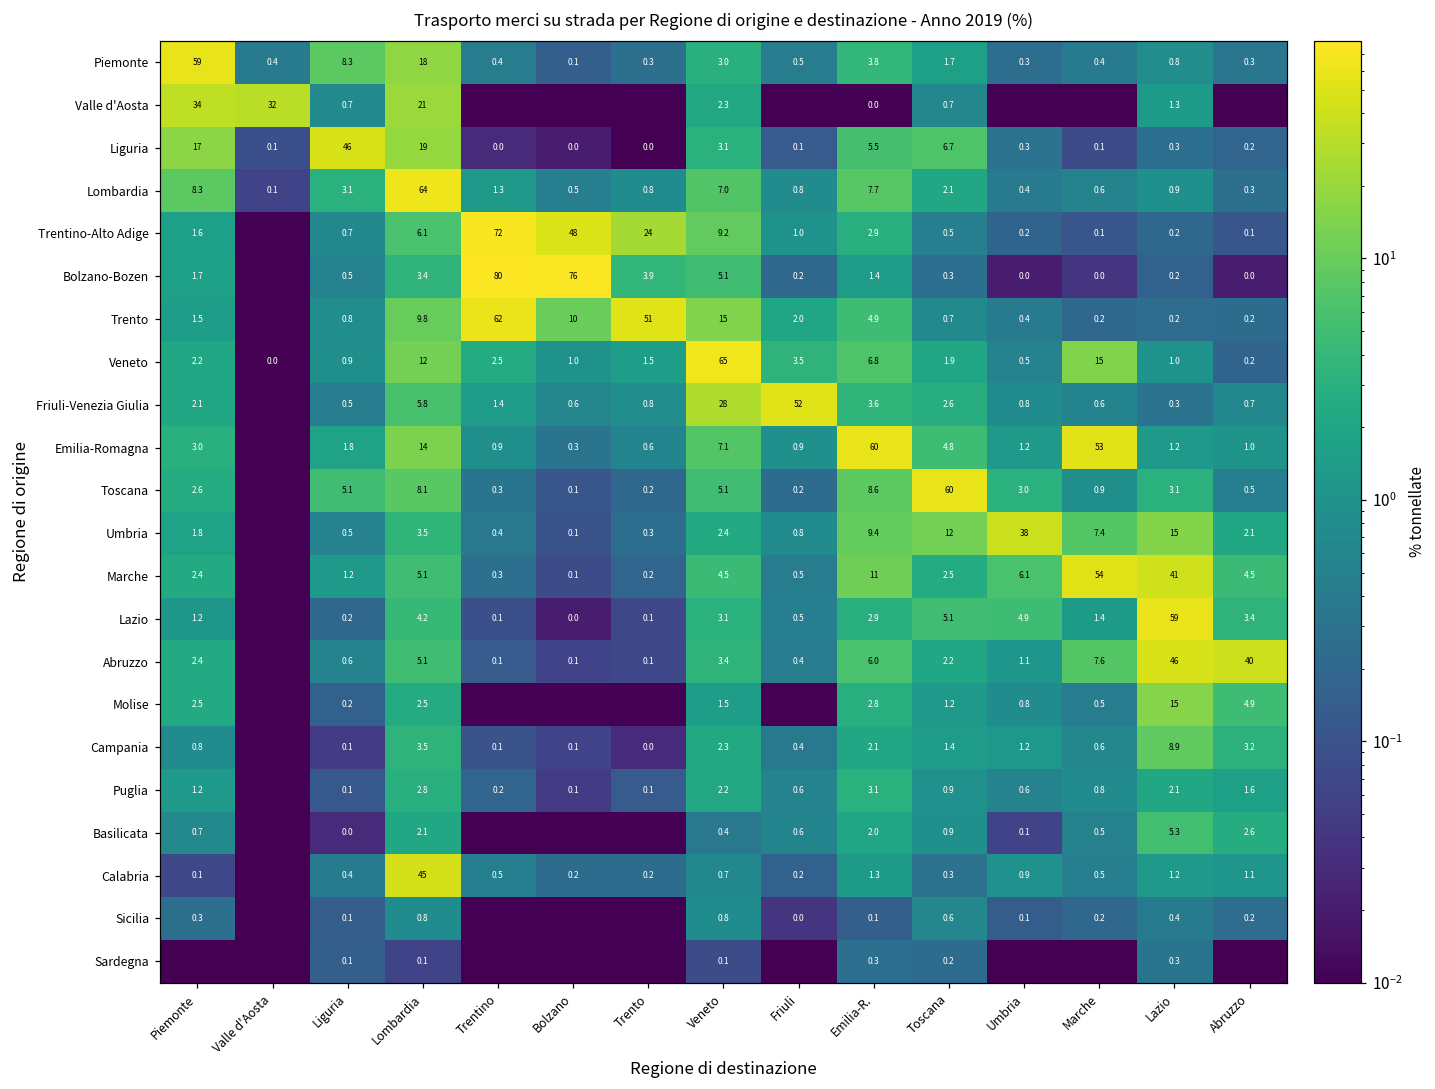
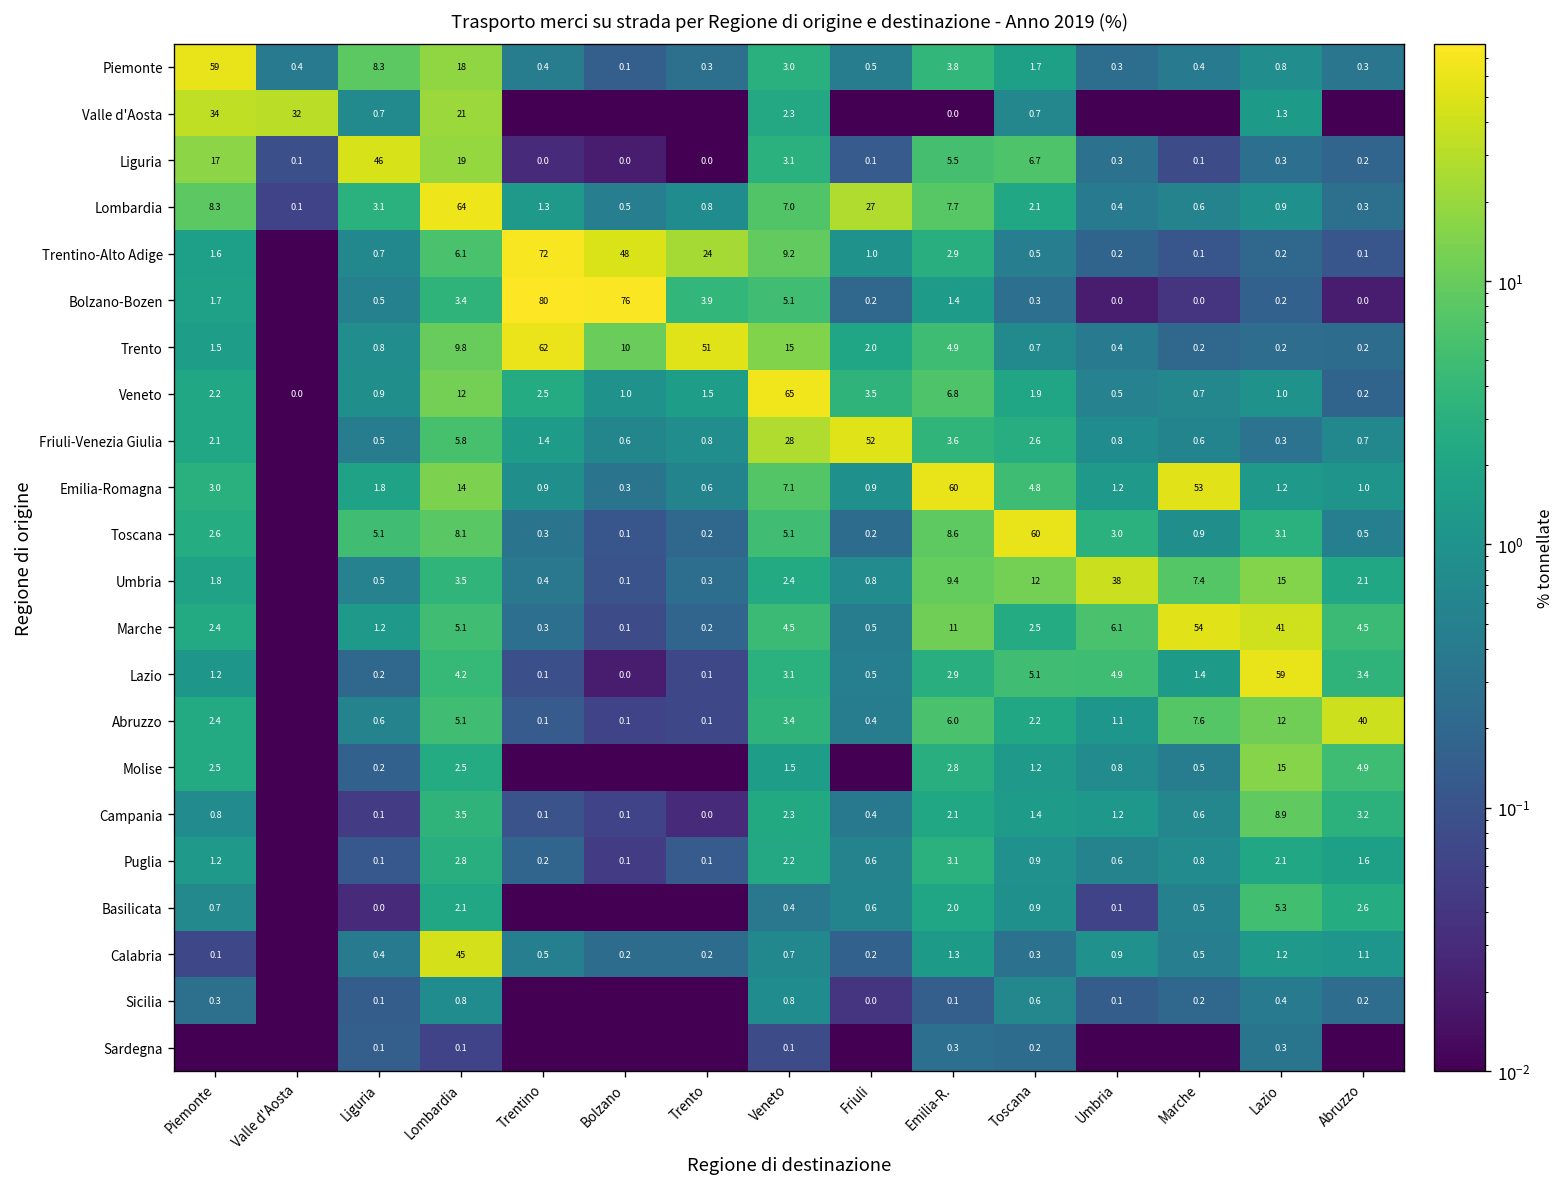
Lombardia, Friuli: 0.8 -> 27
Veneto, Marche: 15 -> 0.7
Abruzzo, Lazio: 46 -> 12
